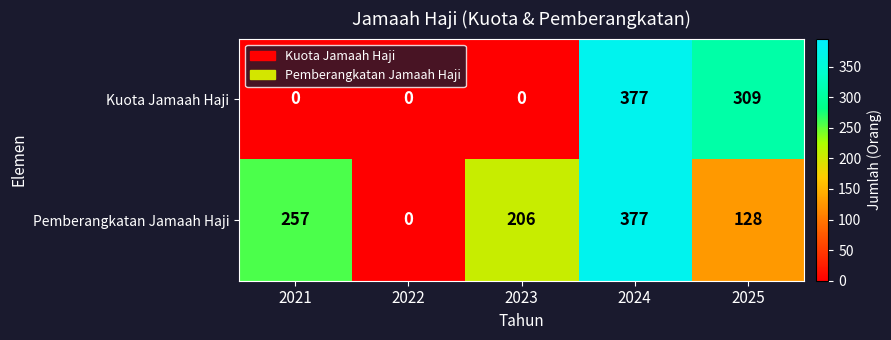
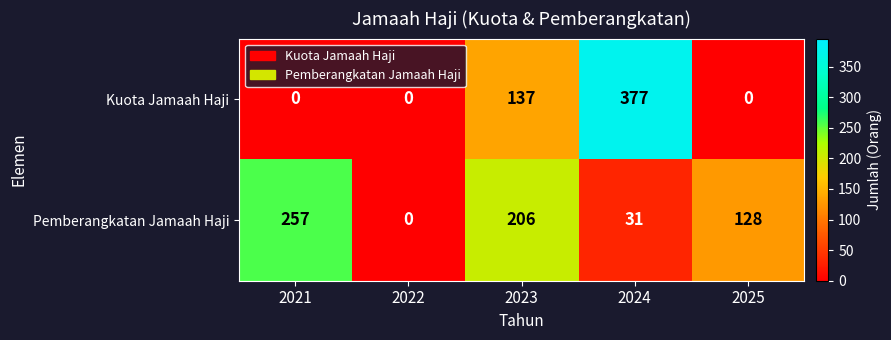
Kuota Jamaah Haji, 2023: 0 -> 137
Kuota Jamaah Haji, 2025: 309 -> 0
Pemberangkatan Jamaah Haji, 2024: 377 -> 31
